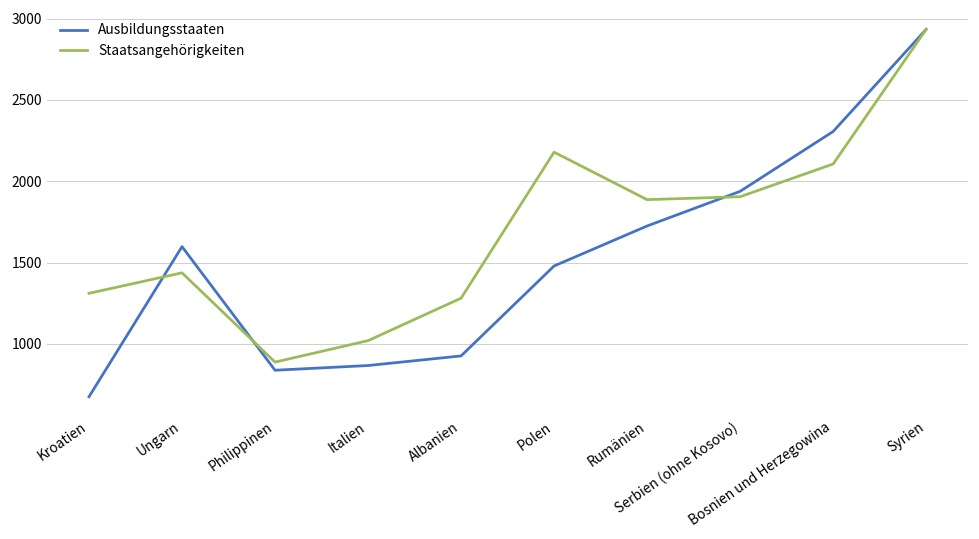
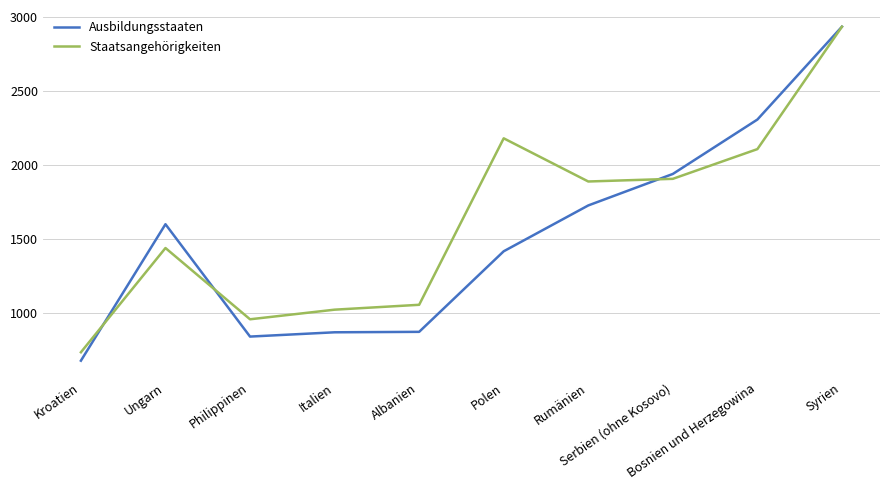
Staatsangehörigkeiten, Kroatien: 1310 -> 730
Staatsangehörigkeiten, Philippinen: 890 -> 960
Ausbildungsstaaten, Albanien: 930 -> 870
Staatsangehörigkeiten, Albanien: 1280 -> 1050
Ausbildungsstaaten, Polen: 1480 -> 1420
